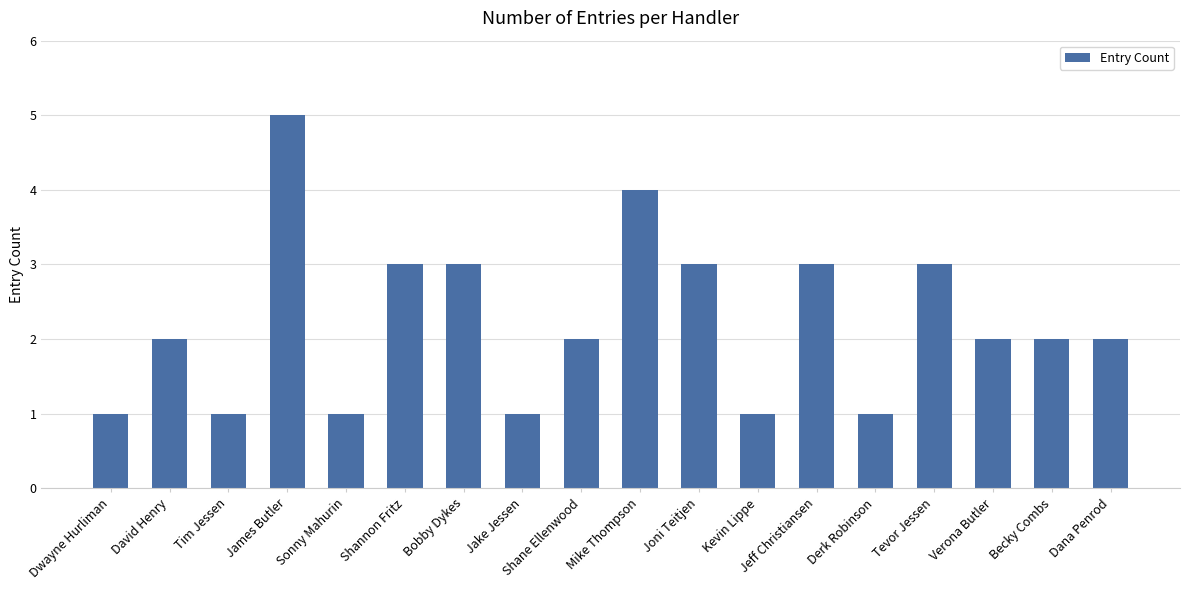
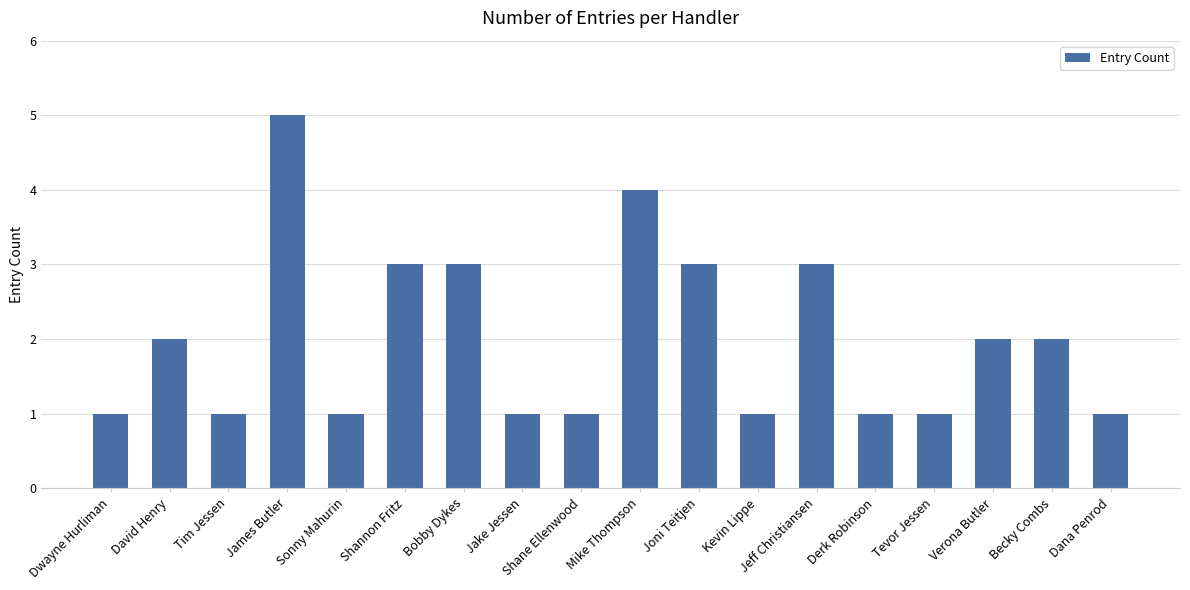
Shane Ellenwood: 2 -> 1
Tevor Jessen: 3 -> 1
Dana Penrod: 2 -> 1
